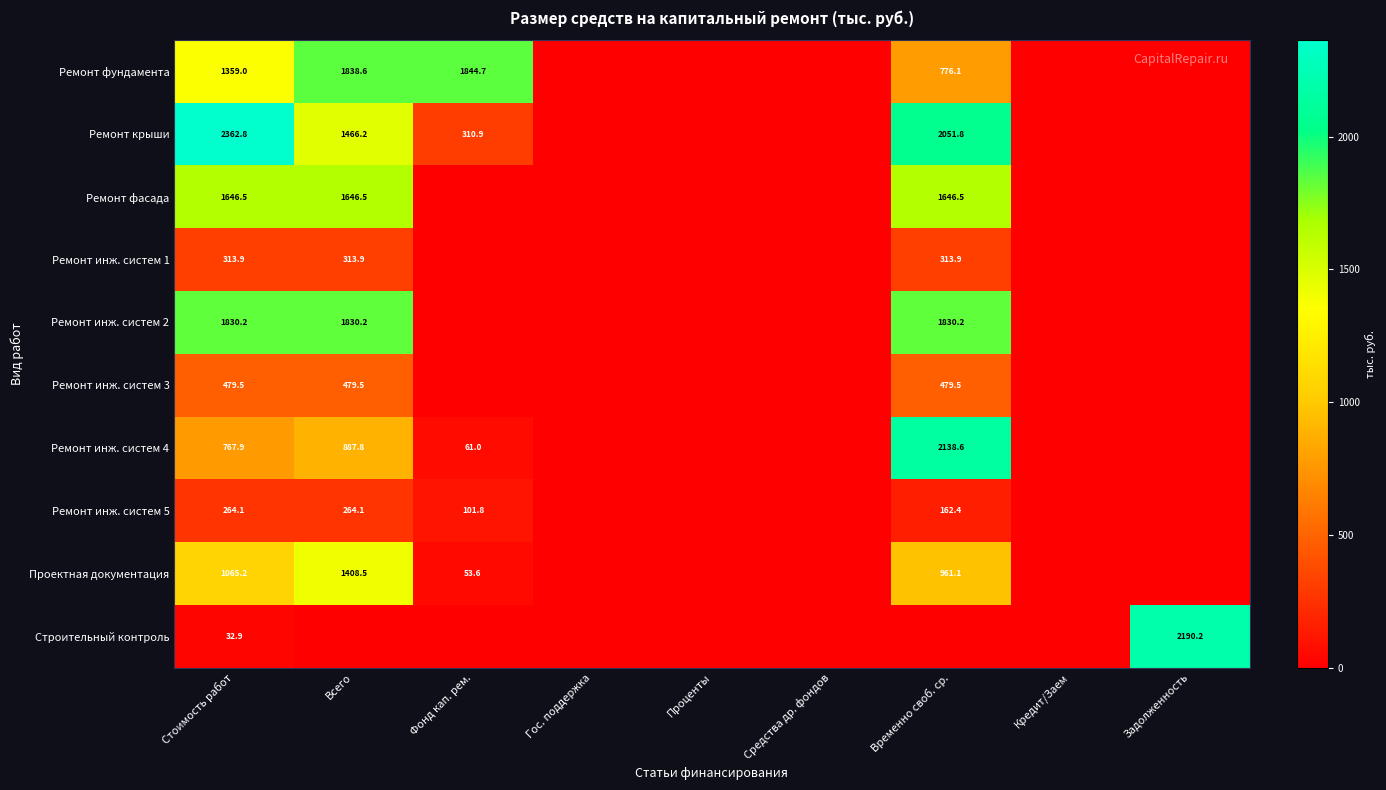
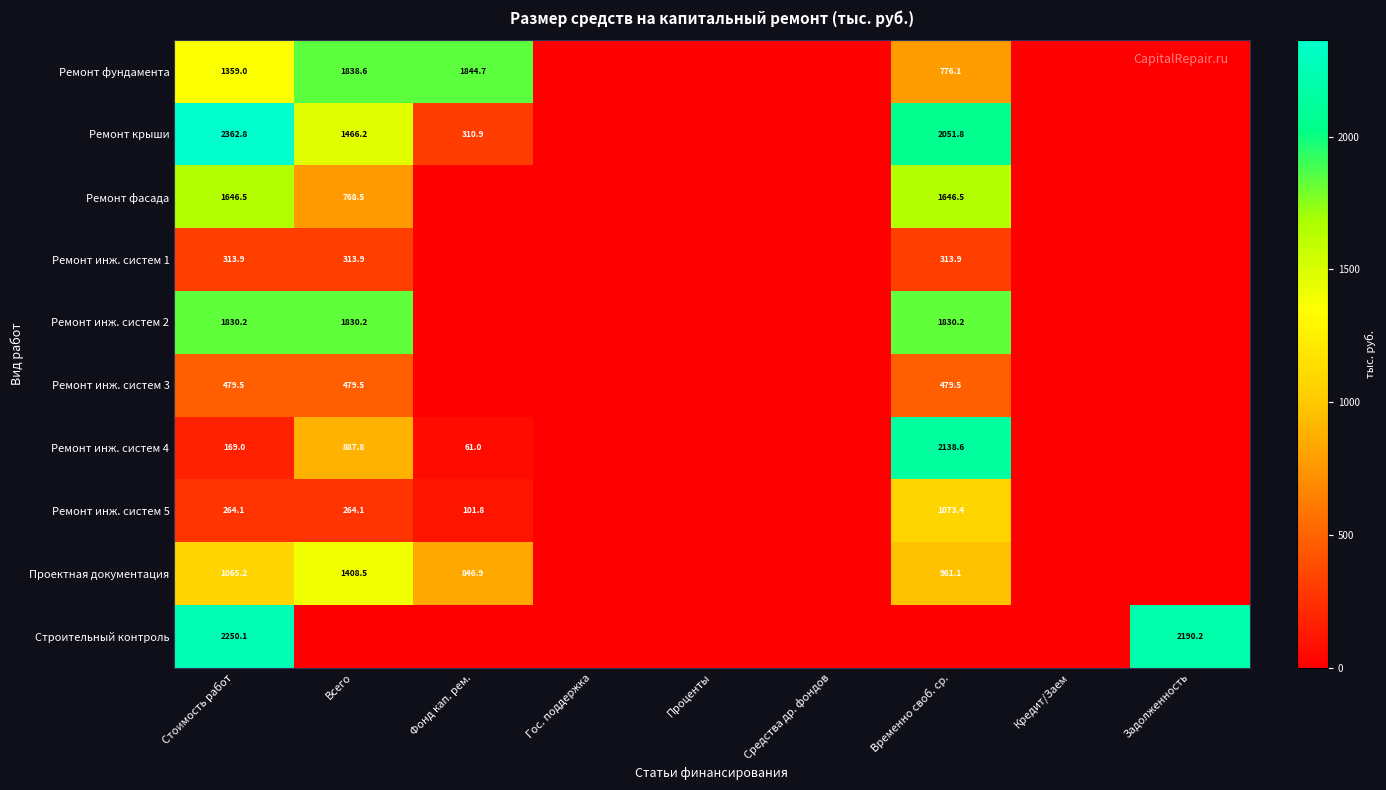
Ремонт фасада, Всего: 1646.5 -> 768.5
Ремонт инж. систем 4, Стоимость работ: 767.9 -> 169.0
Ремонт инж. систем 5, Временно своб. ср.: 162.4 -> 1073.4
Проектная документация, Фонд кап. рем.: 53.6 -> 846.9
Строительный контроль, Стоимость работ: 32.9 -> 2250.1
